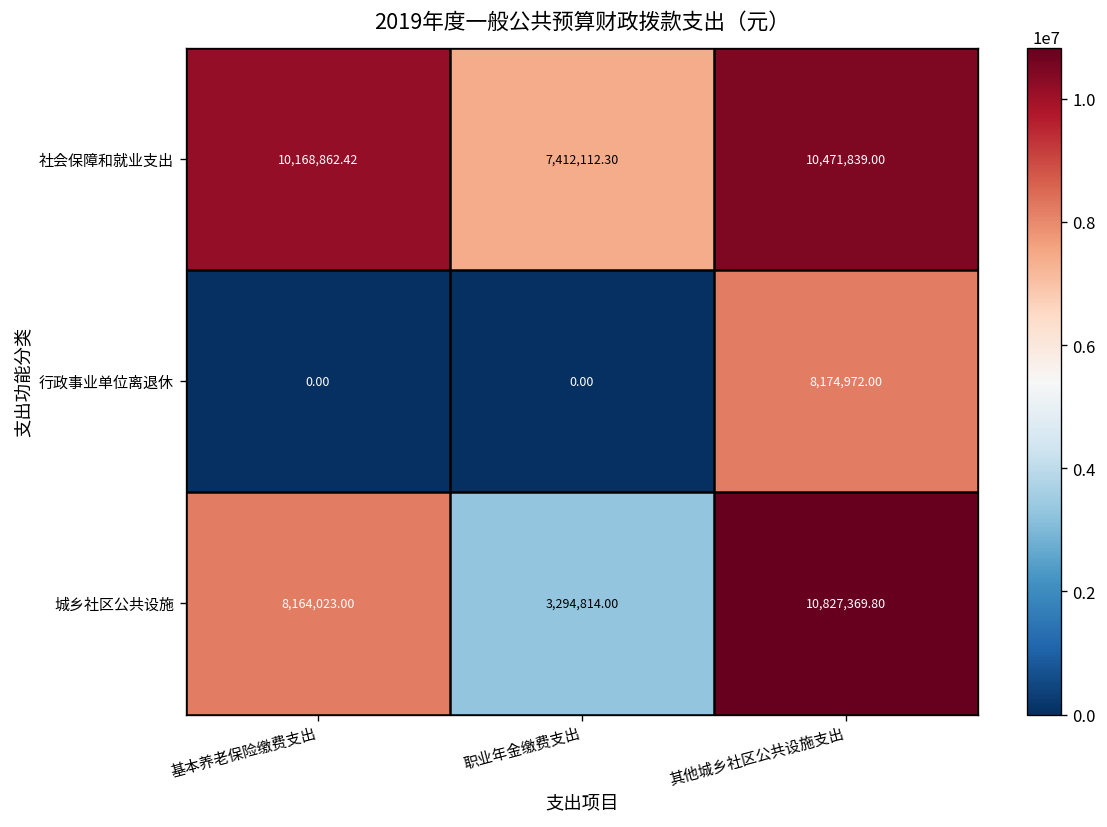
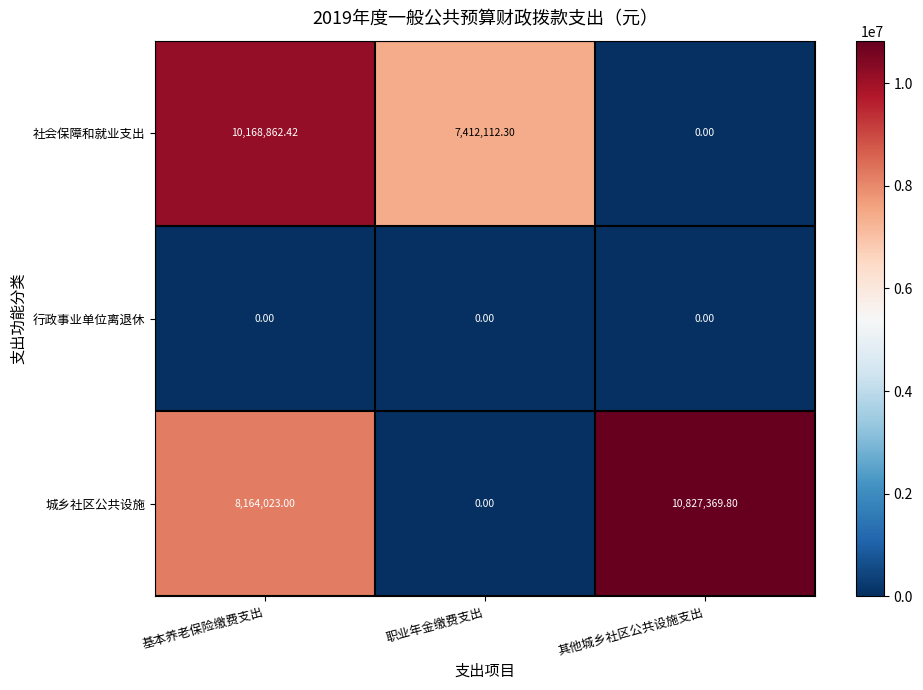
社会保障和就业支出, 其他城乡社区公共设施支出: 10,471,839.00 -> 0.00
行政事业单位离退休, 其他城乡社区公共设施支出: 8,174,972.00 -> 0.00
城乡社区公共设施, 职业年金缴费支出: 3,294,814.00 -> 0.00
